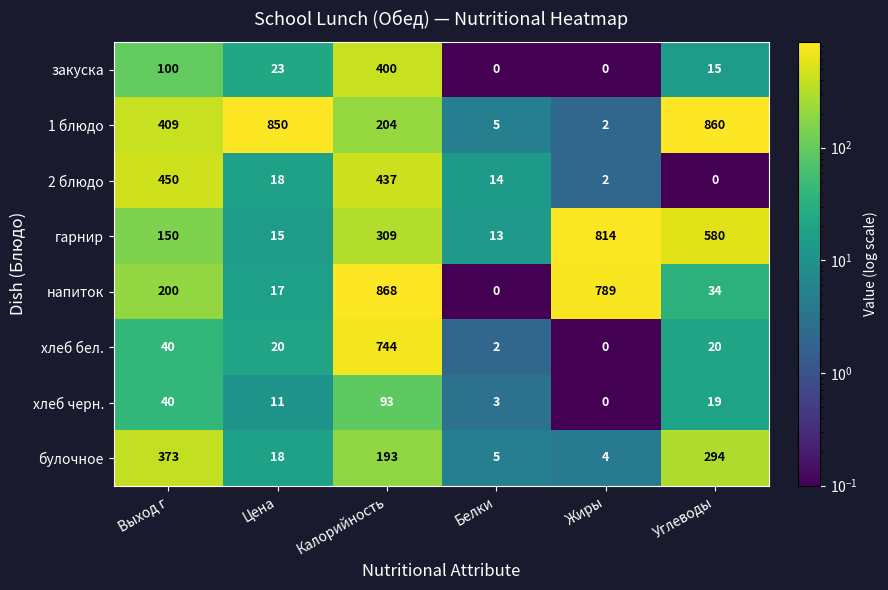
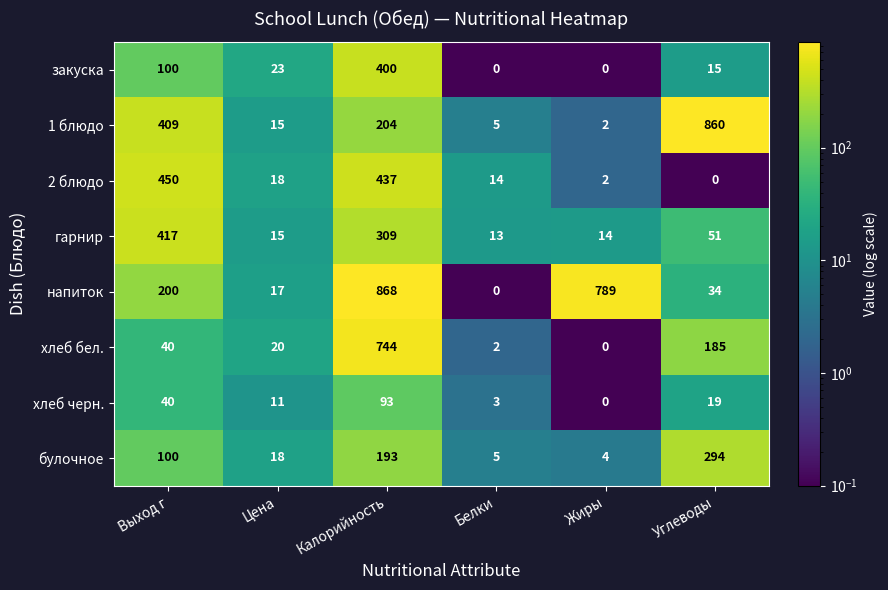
1 блюдо, Цена: 850 -> 15
гарнир, Выход г: 150 -> 417
гарнир, Жиры: 814 -> 14
гарнир, Углеводы: 580 -> 51
хлеб бел., Углеводы: 20 -> 185
булочное, Выход г: 373 -> 100
